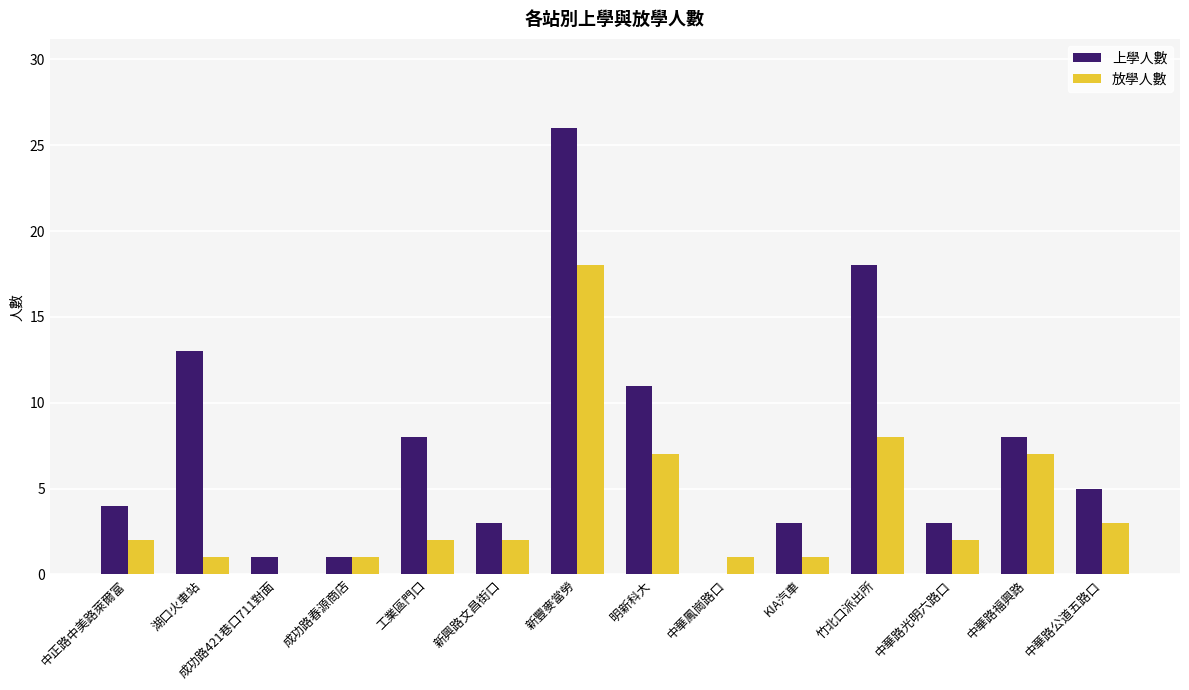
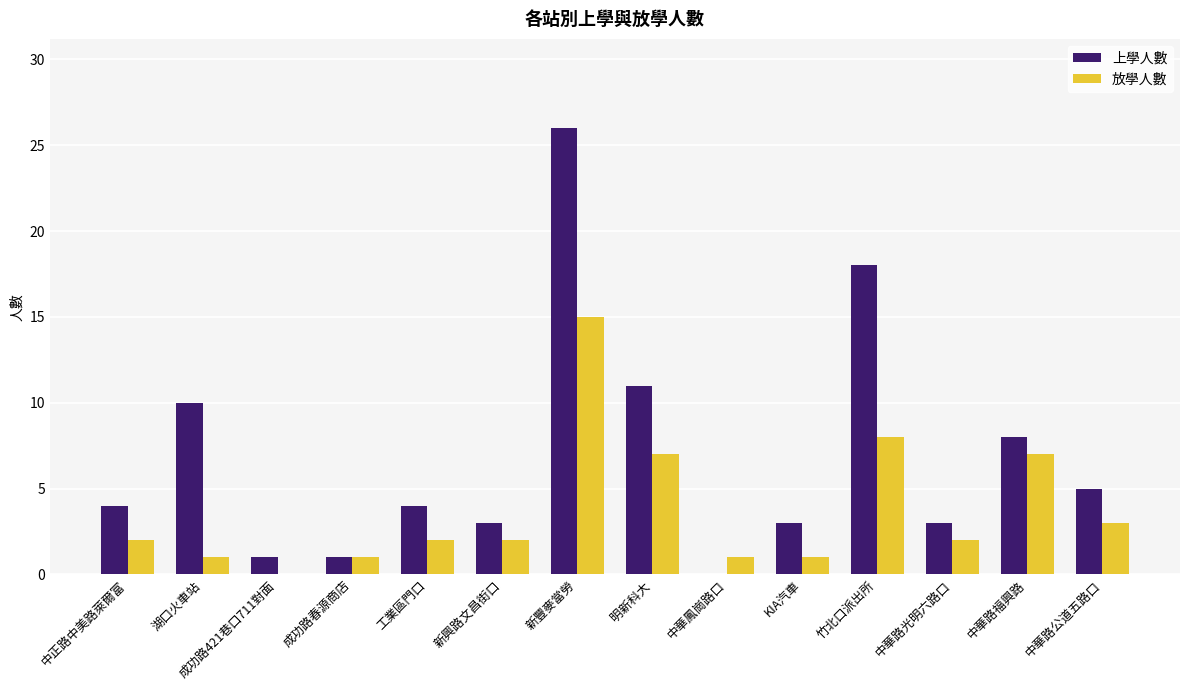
上學人數, 湖口火車站: 13 -> 10
上學人數, 工業區門口: 8 -> 4
放學人數, 新豐麥當勞: 18 -> 15
